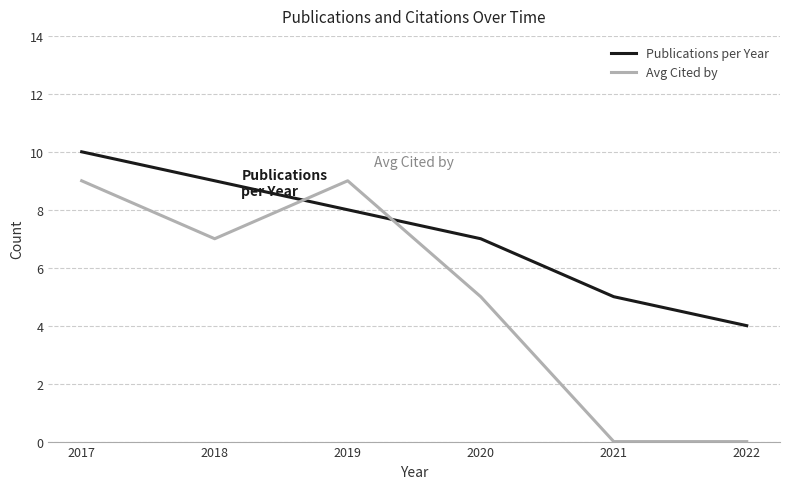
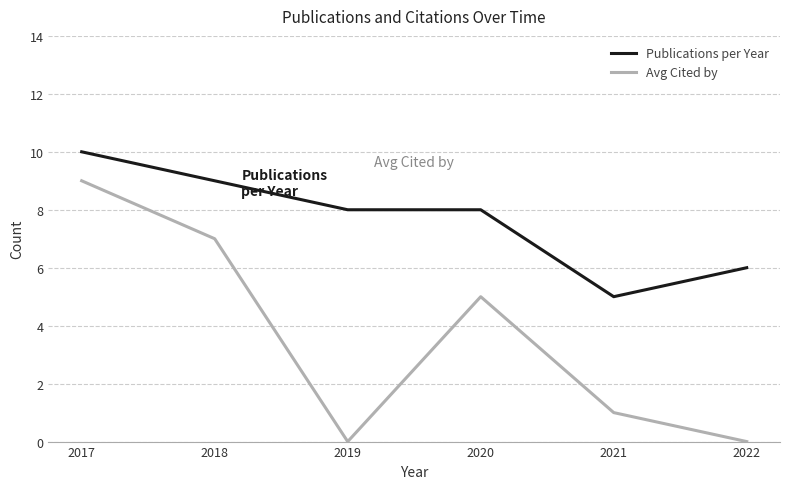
Avg Cited by, 2019: 9 -> 0
Publications per Year, 2020: 7 -> 8
Avg Cited by, 2021: 0 -> 1
Publications per Year, 2022: 4 -> 6
